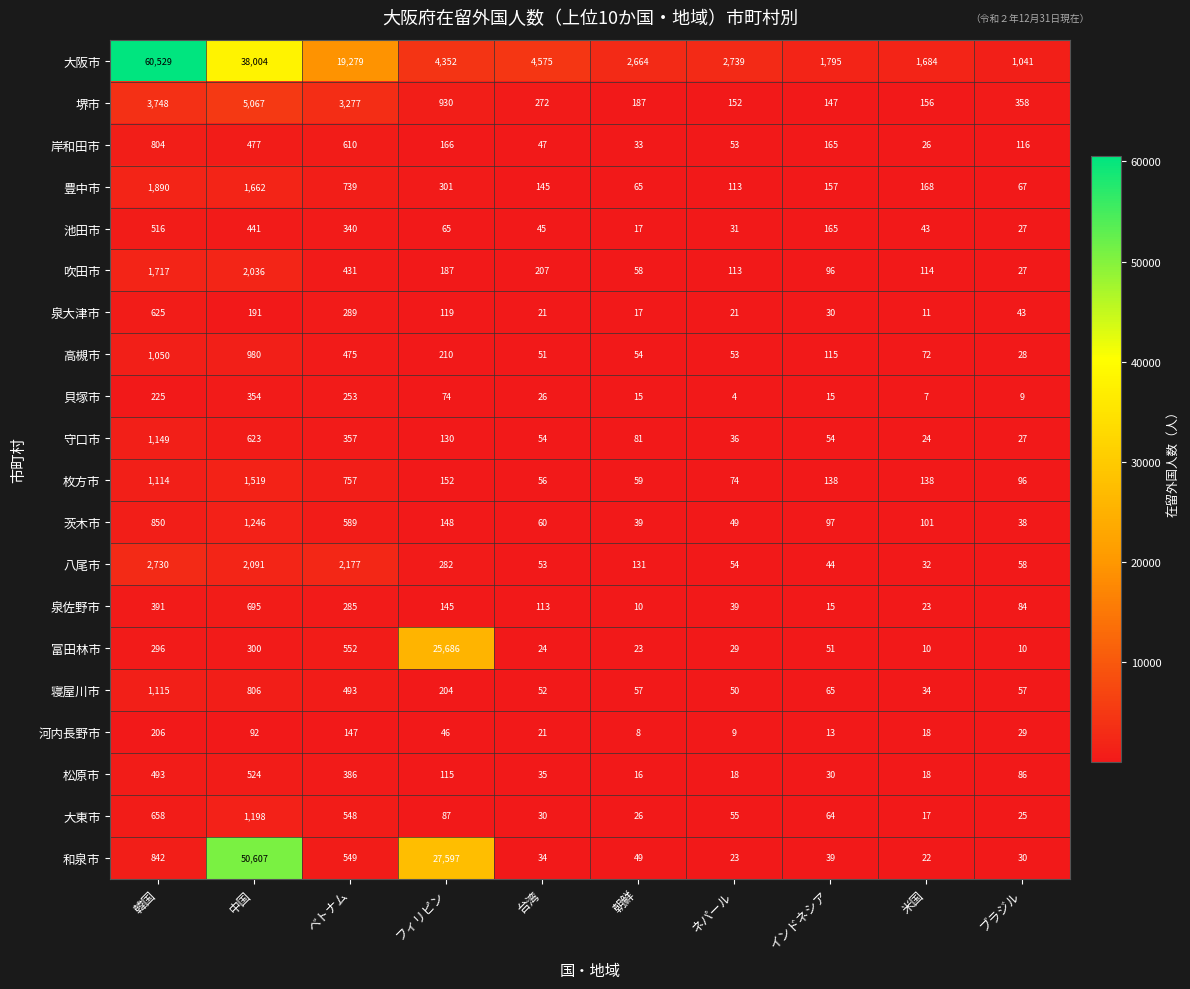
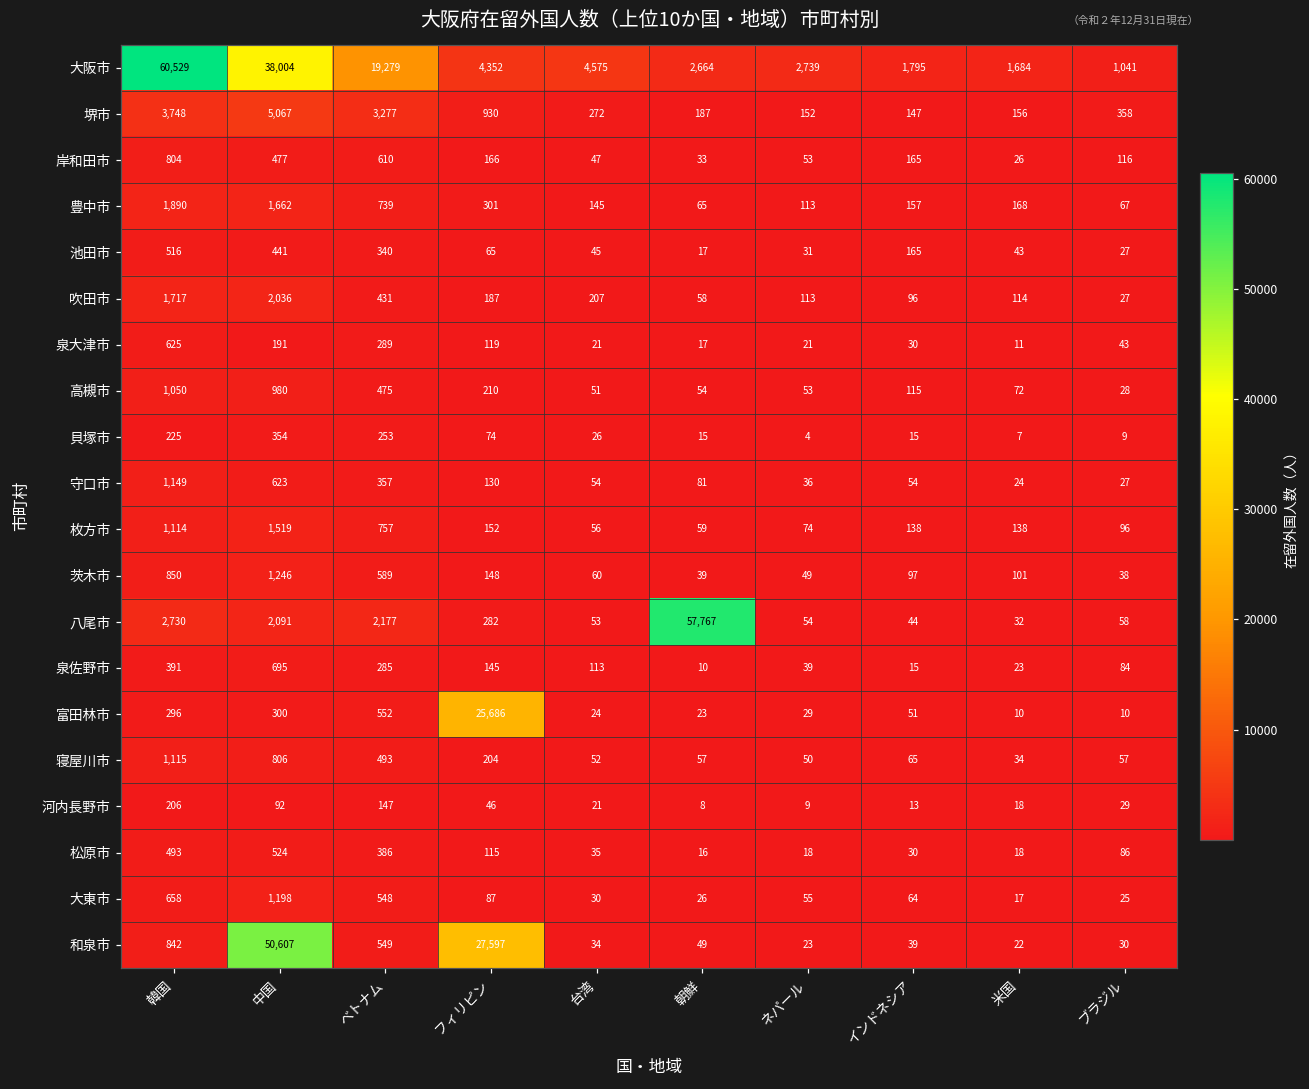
八尾市, 朝鮮: 131 -> 57,767
